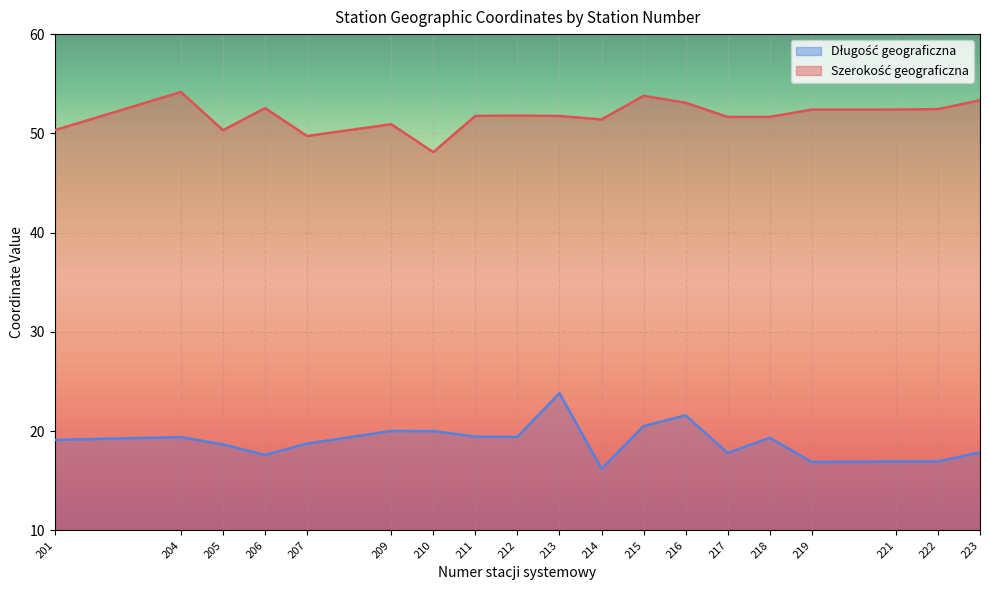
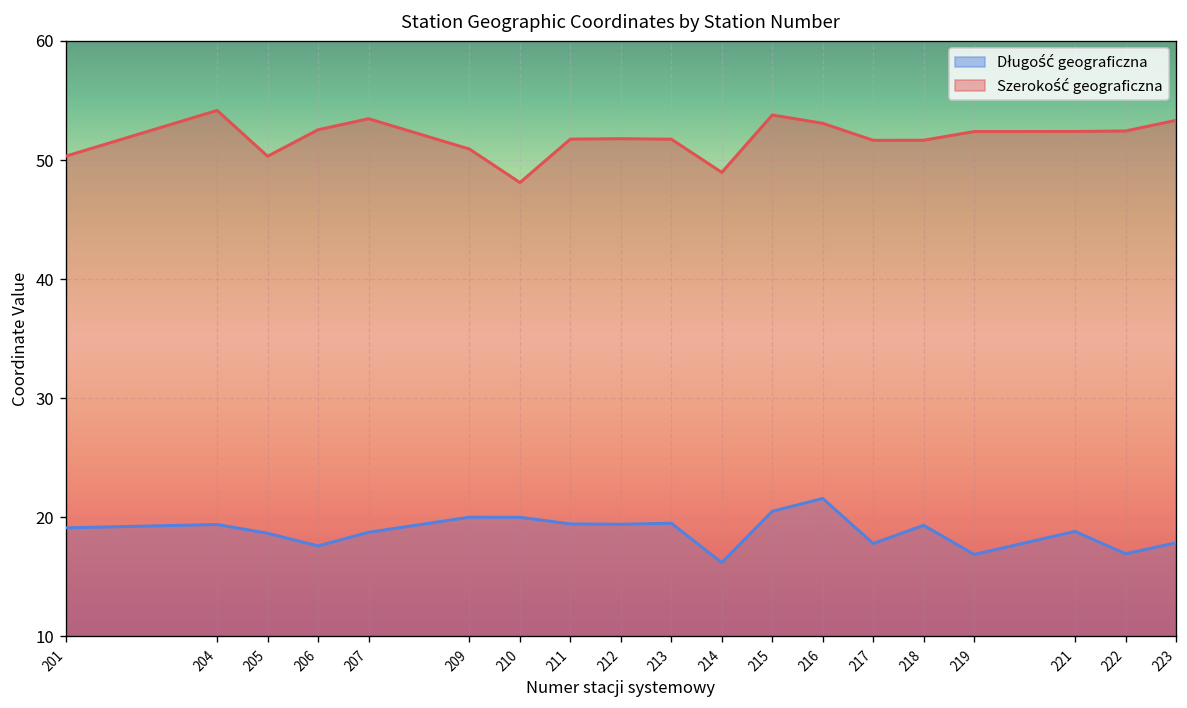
Szerokość geograficzna, 207: 50 -> 53
Długość geograficzna, 213: 24 -> 20
Szerokość geograficzna, 214: 51 -> 49
Długość geograficzna, 221: 17 -> 19
